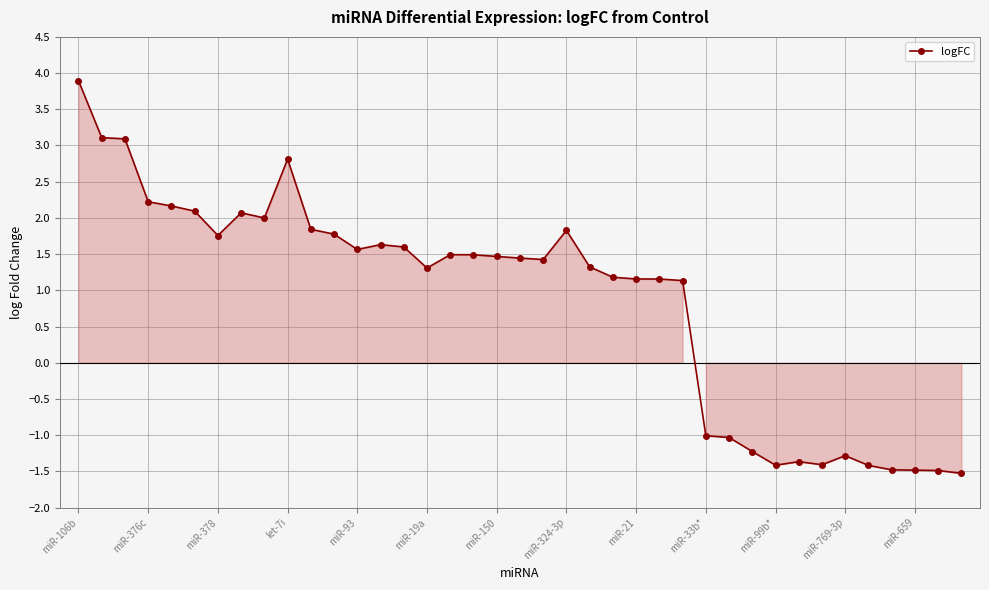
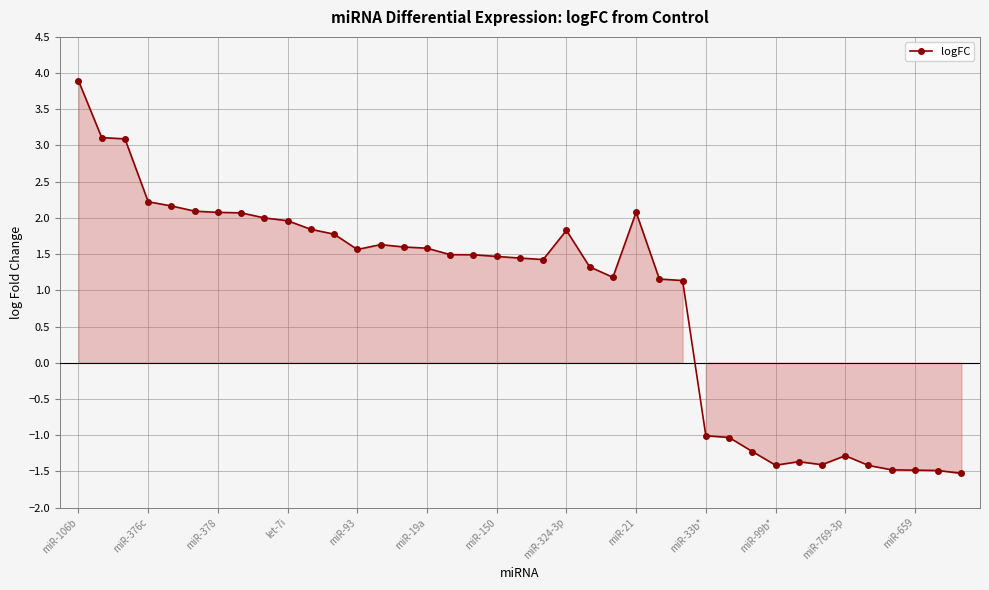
logFC, miR-378: 1.8 -> 2.1
logFC, let-7i: 2.8 -> 2.0
logFC, miR-19a: 1.3 -> 1.6
logFC, miR-21: 1.2 -> 2.1
